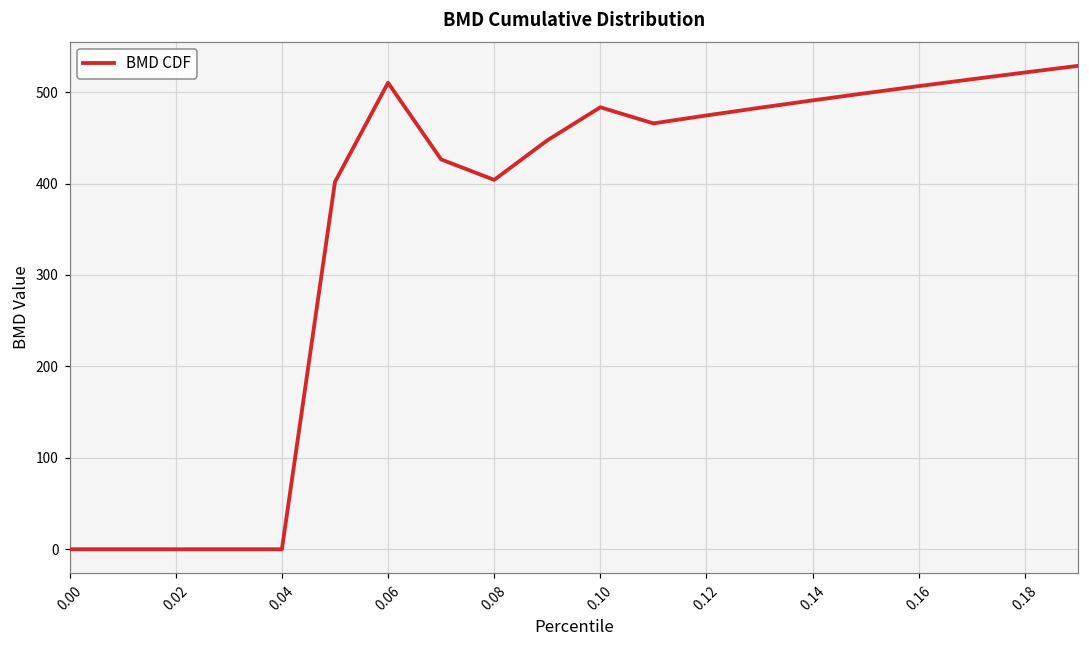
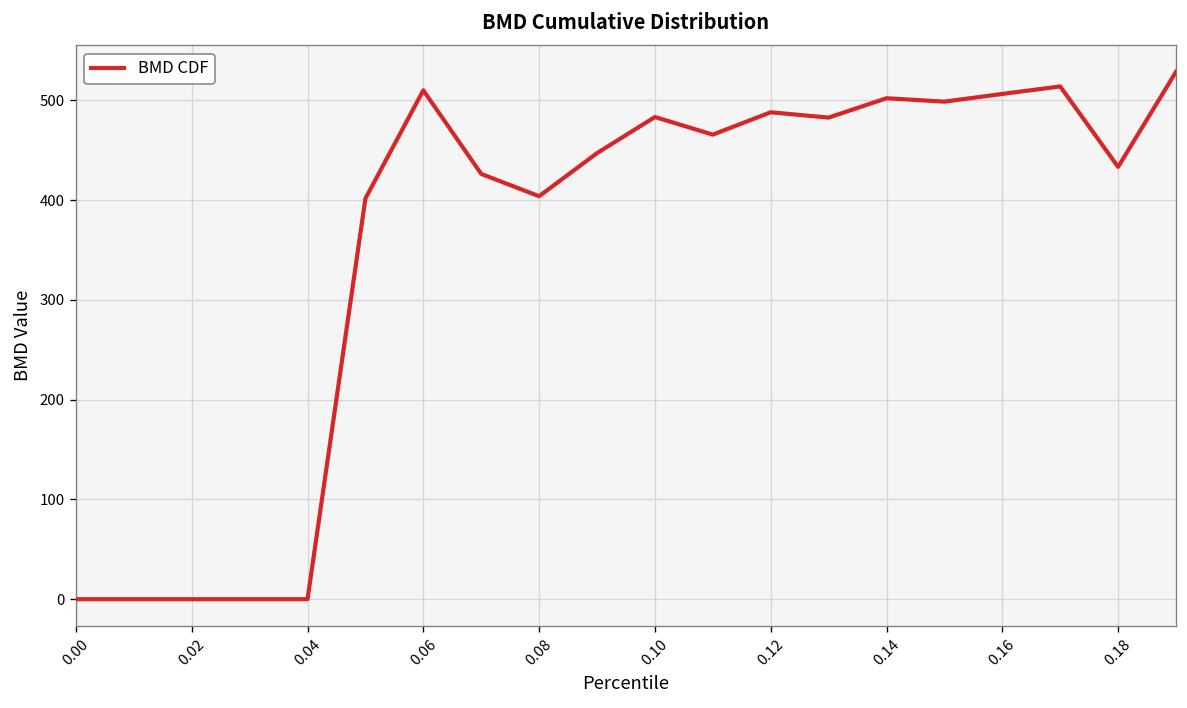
0.12: 470 -> 490
0.14: 490 -> 500
0.18: 520 -> 430
